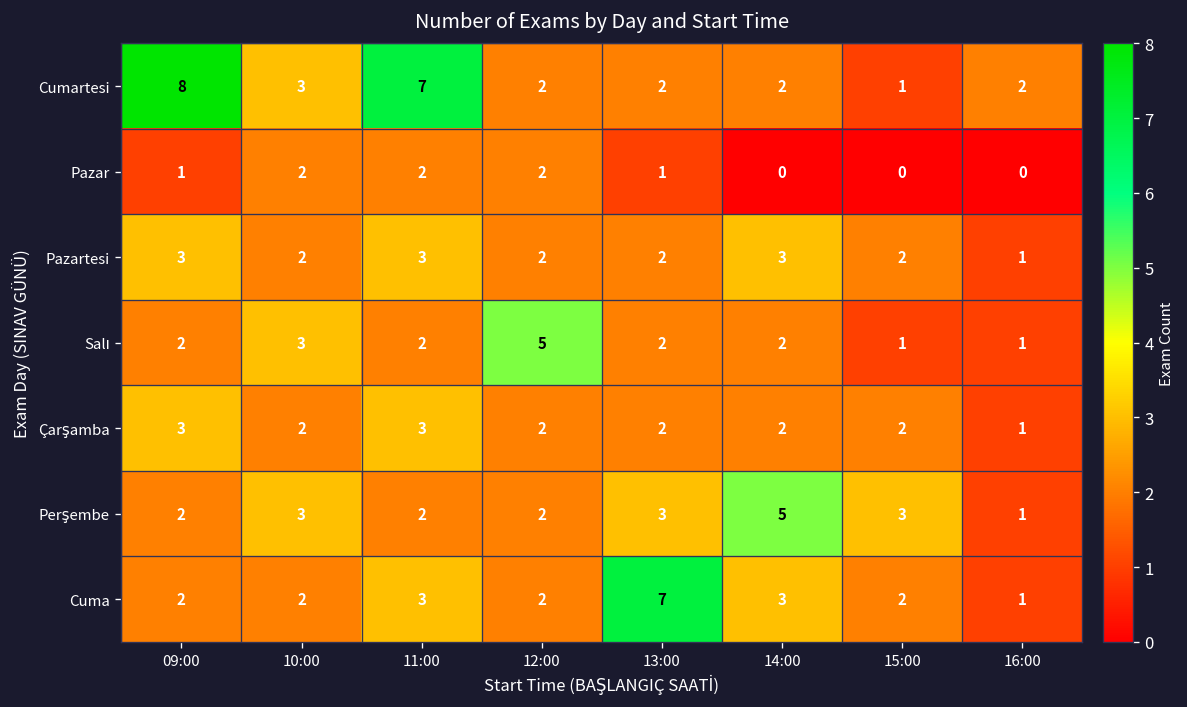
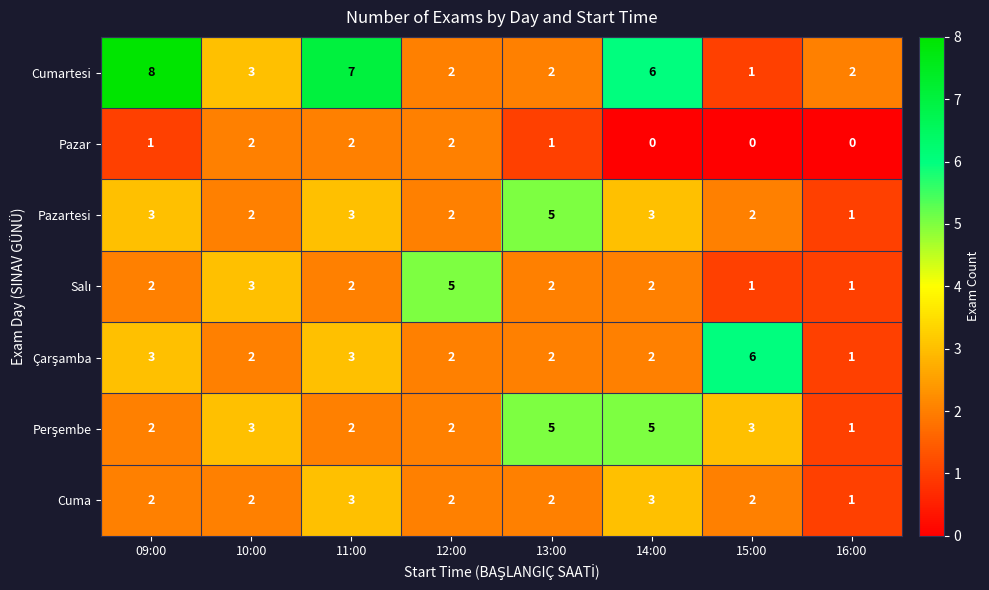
Cumartesi, 14:00: 2 -> 6
Pazartesi, 13:00: 2 -> 5
Çarşamba, 15:00: 2 -> 6
Perşembe, 13:00: 3 -> 5
Cuma, 13:00: 7 -> 2
